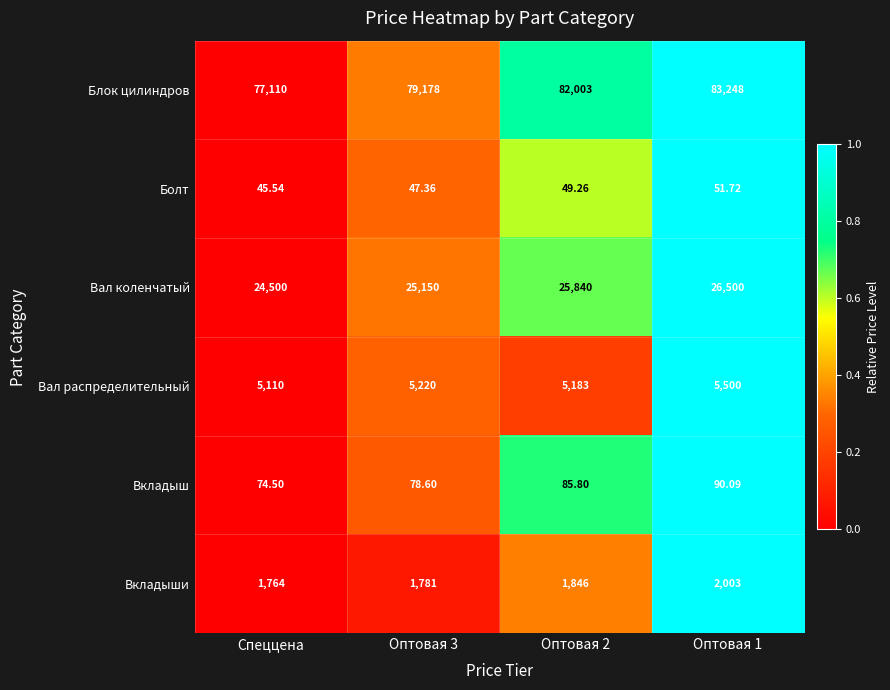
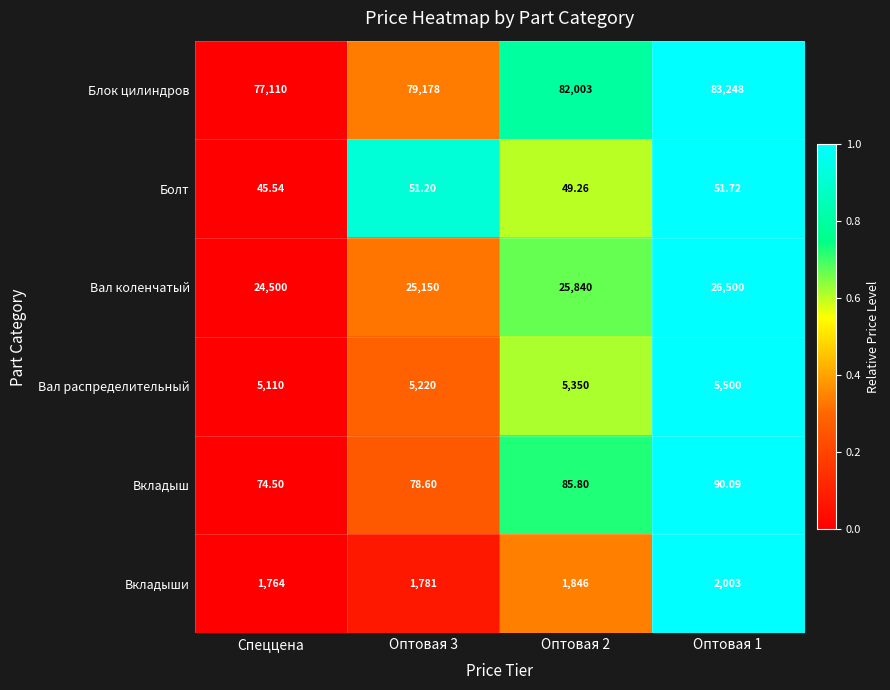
Болт, Оптовая 3: 47.36 -> 51.20
Вал распределительный, Оптовая 2: 5,183 -> 5,350
